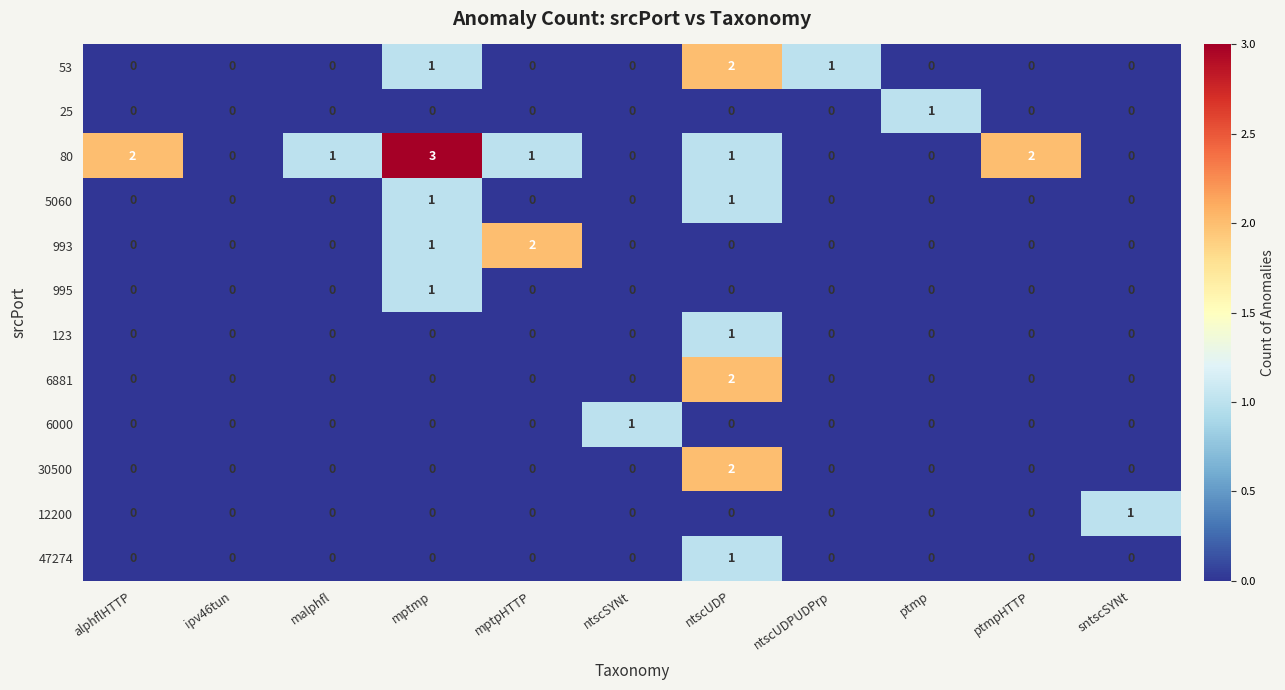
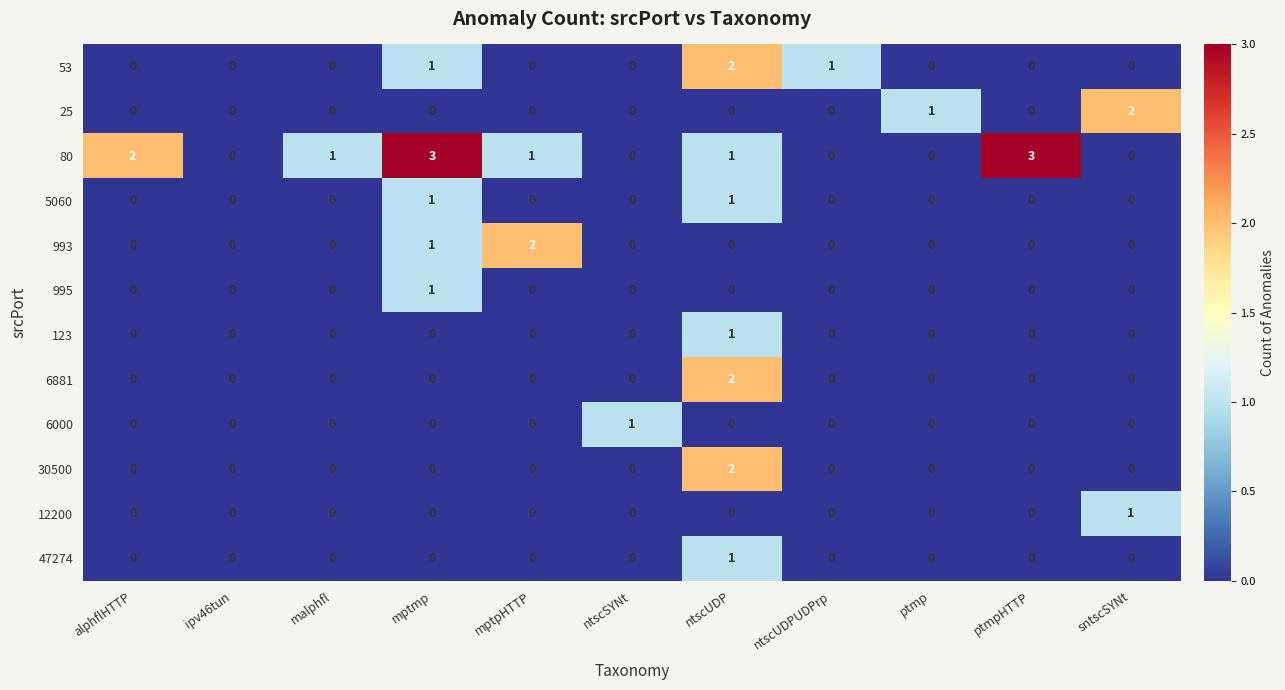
25, sntscSYNt: 0 -> 2
80, ptmpHTTP: 2 -> 3
